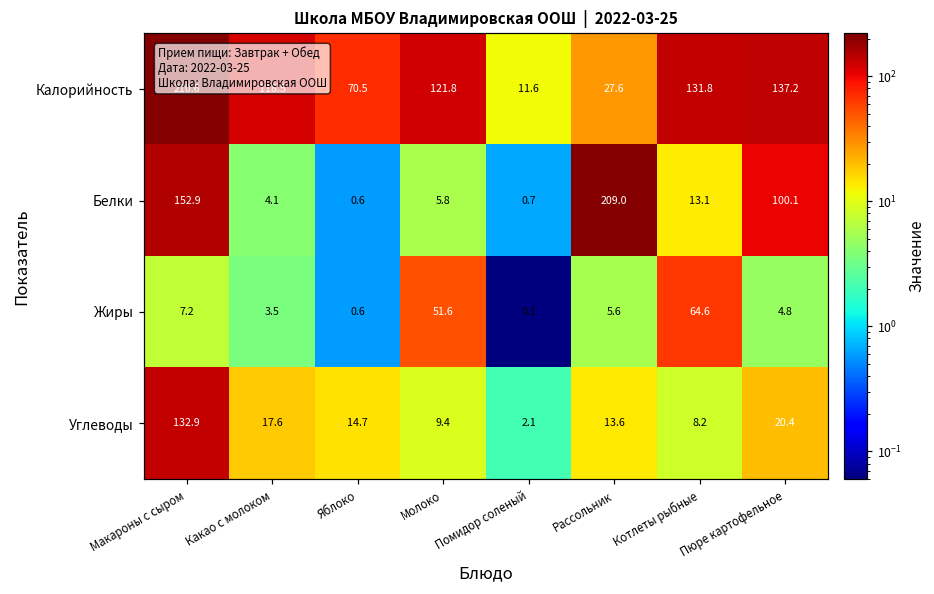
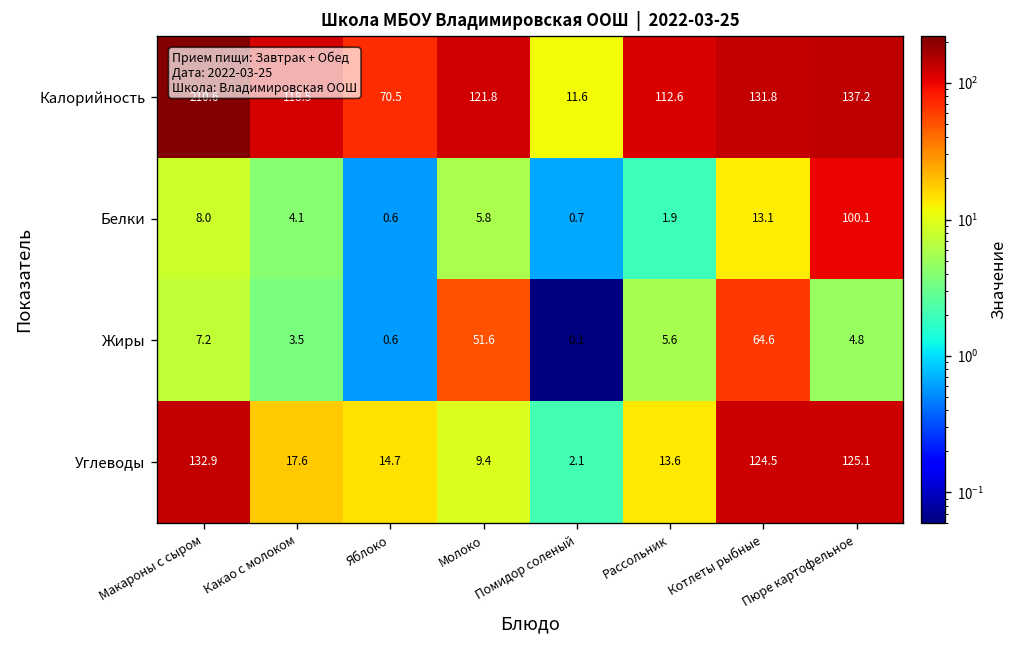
Калорийность, Рассольник: 27.6 -> 112.6
Белки, Макароны с сыром: 152.9 -> 8.0
Белки, Рассольник: 209.0 -> 1.9
Углеводы, Котлеты рыбные: 8.2 -> 124.5
Углеводы, Пюре картофельное: 20.4 -> 125.1
